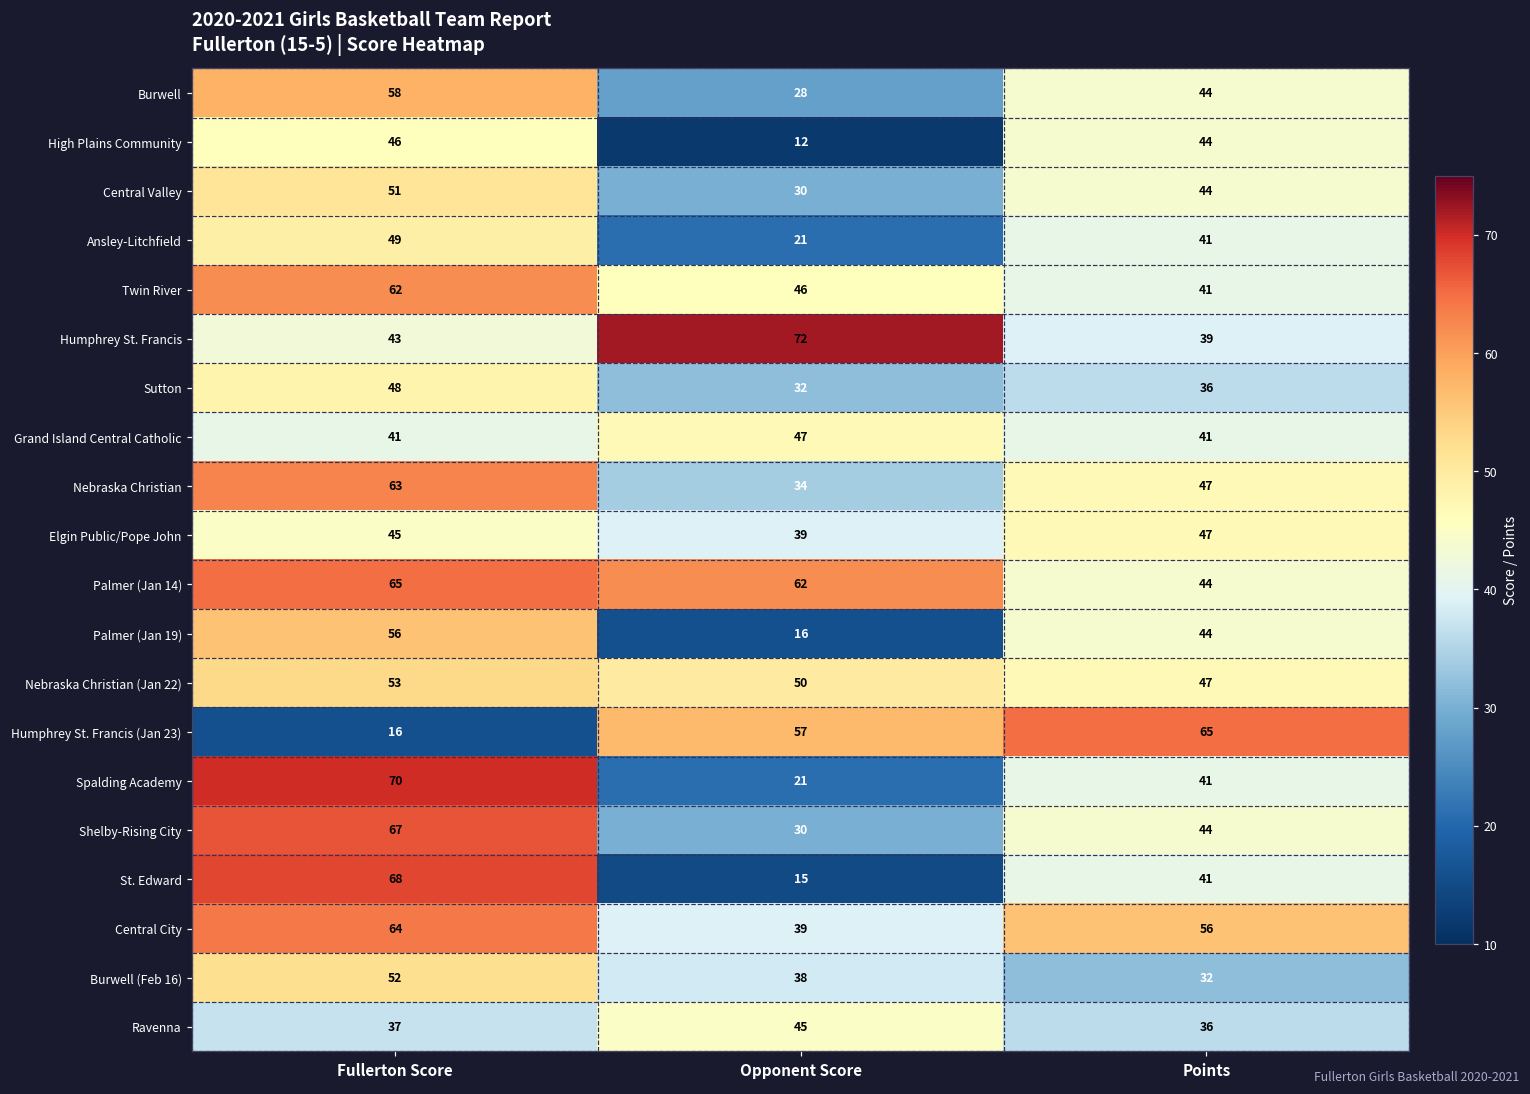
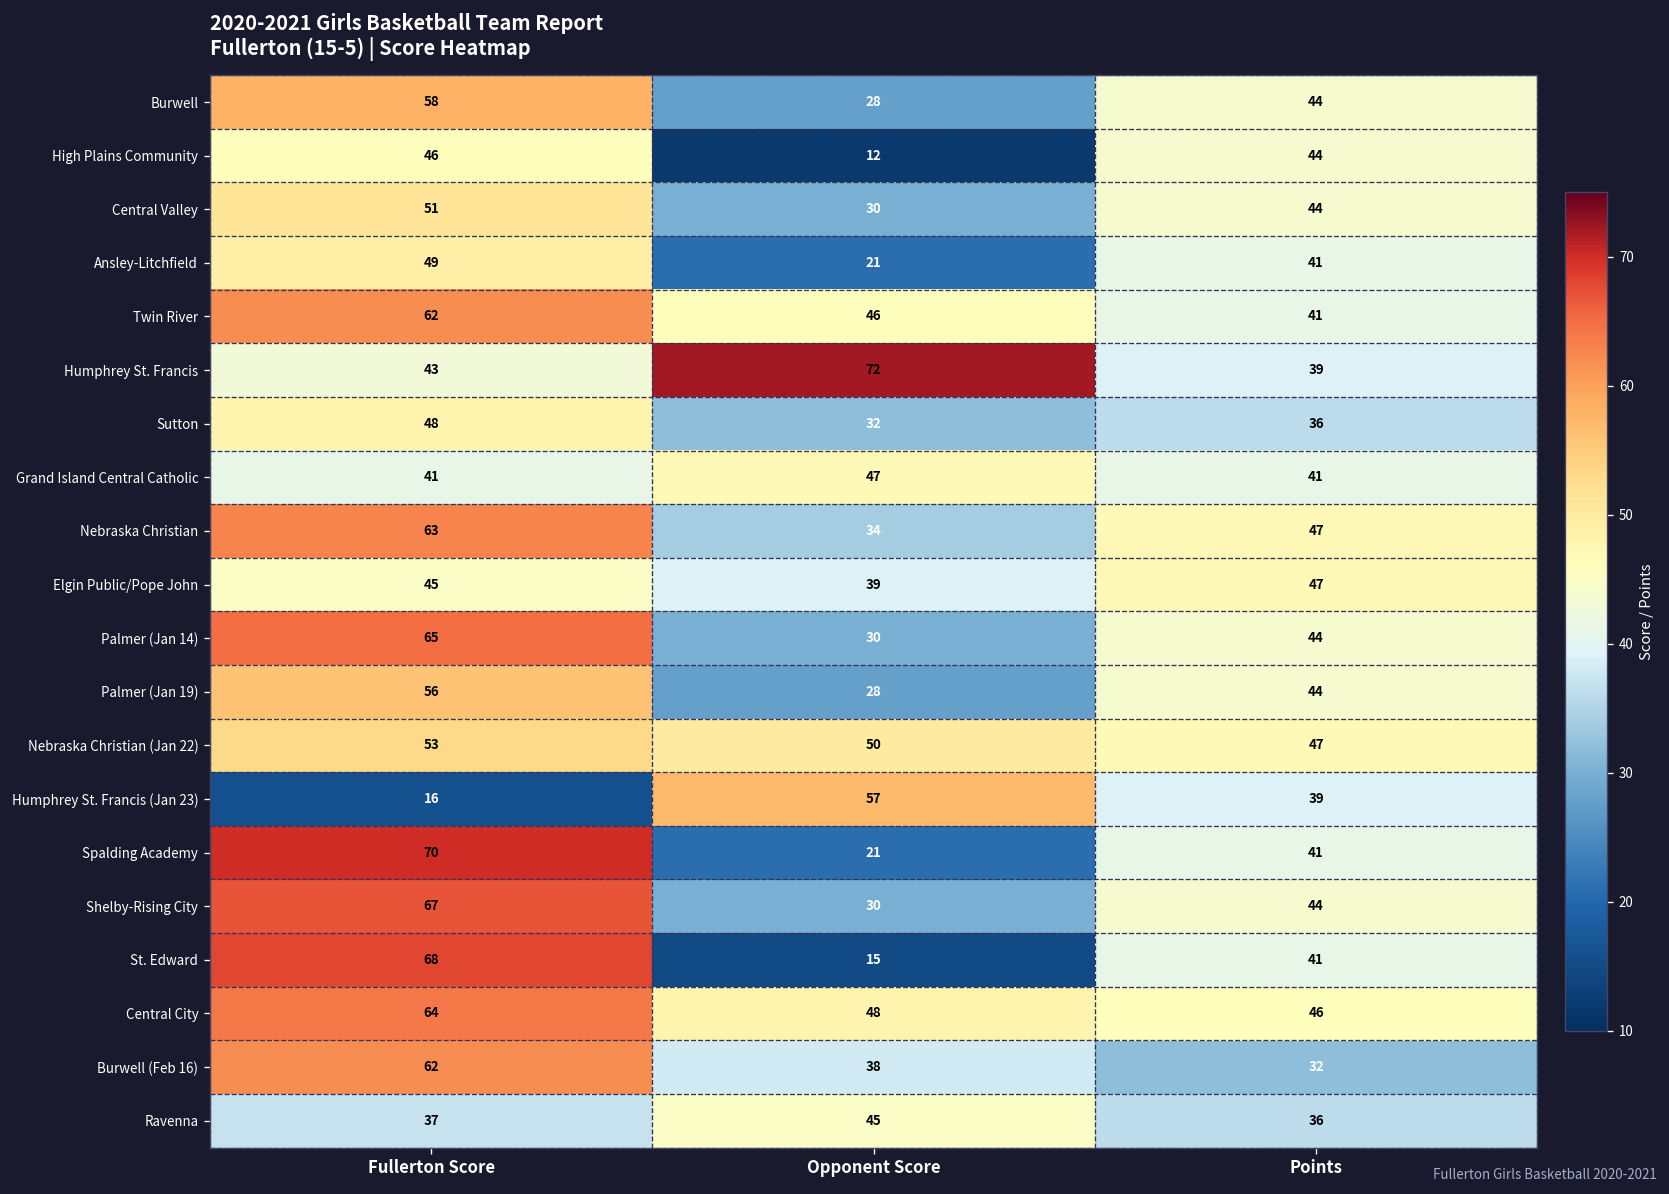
Palmer (Jan 14), Opponent Score: 62 -> 30
Palmer (Jan 19), Opponent Score: 16 -> 28
Humphrey St. Francis (Jan 23), Points: 65 -> 39
Central City, Opponent Score: 39 -> 48
Central City, Points: 56 -> 46
Burwell (Feb 16), Fullerton Score: 52 -> 62
